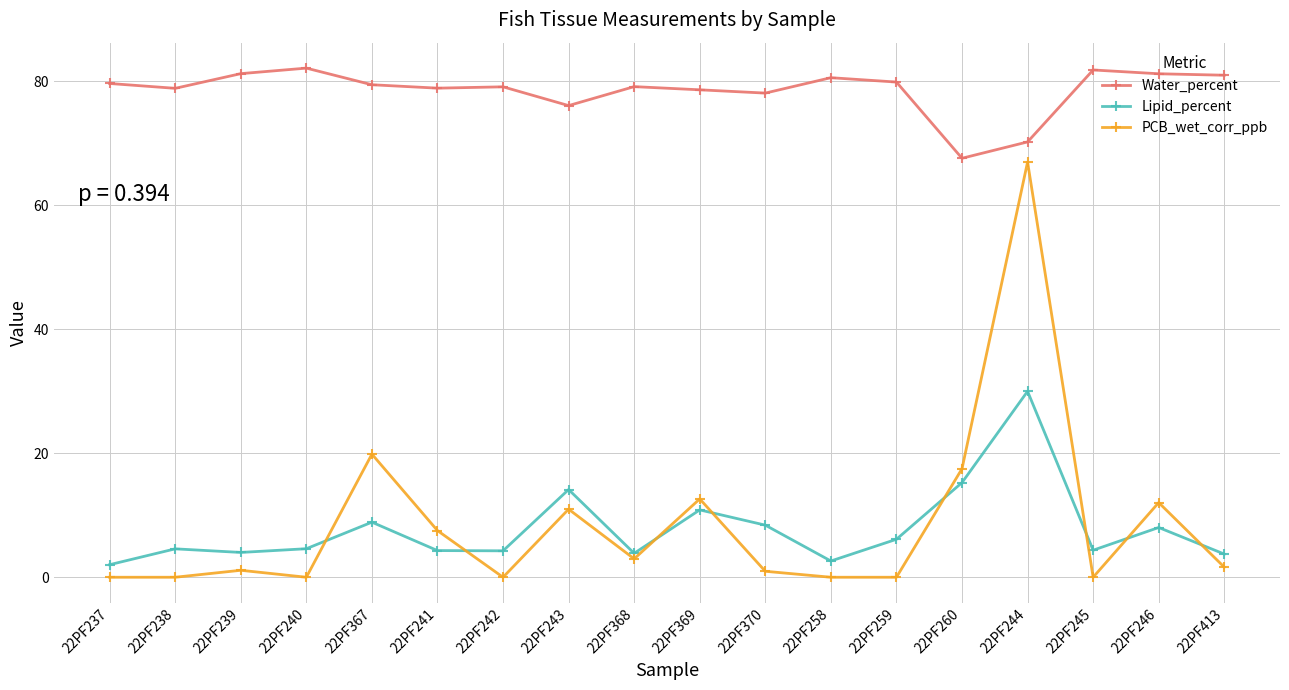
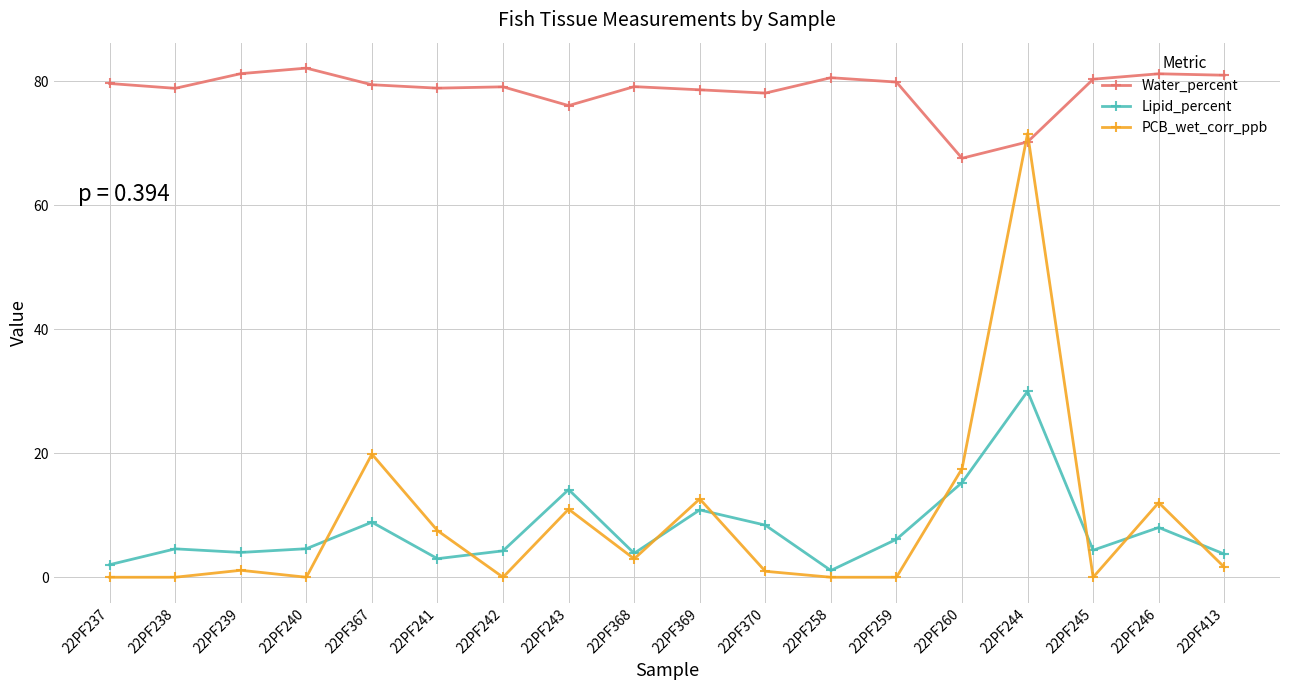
Lipid_percent, 22PF241: 4 -> 3
Lipid_percent, 22PF258: 3 -> 1
PCB_wet_corr_ppb, 22PF244: 67 -> 72
Water_percent, 22PF245: 82 -> 80
